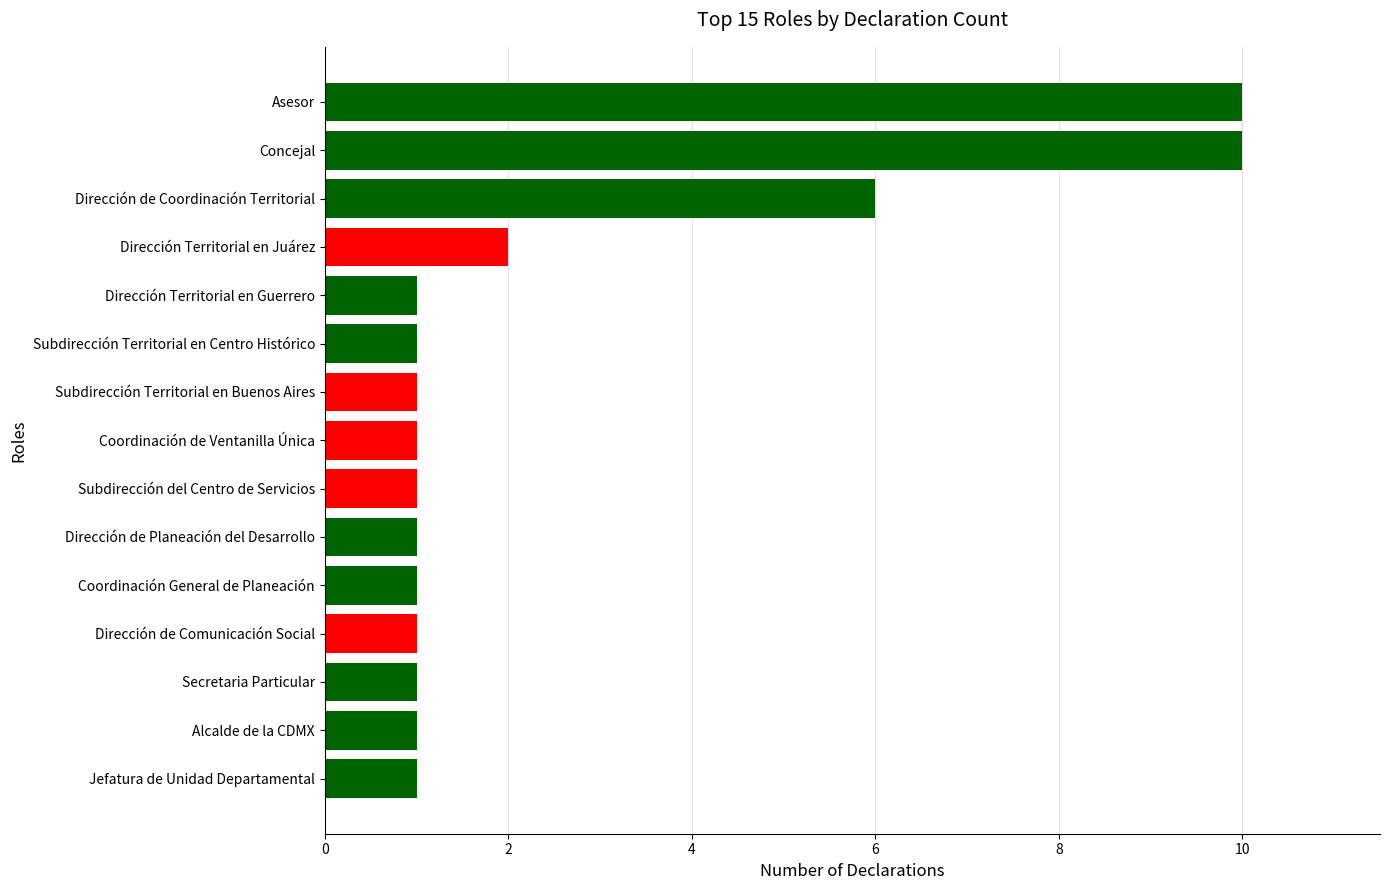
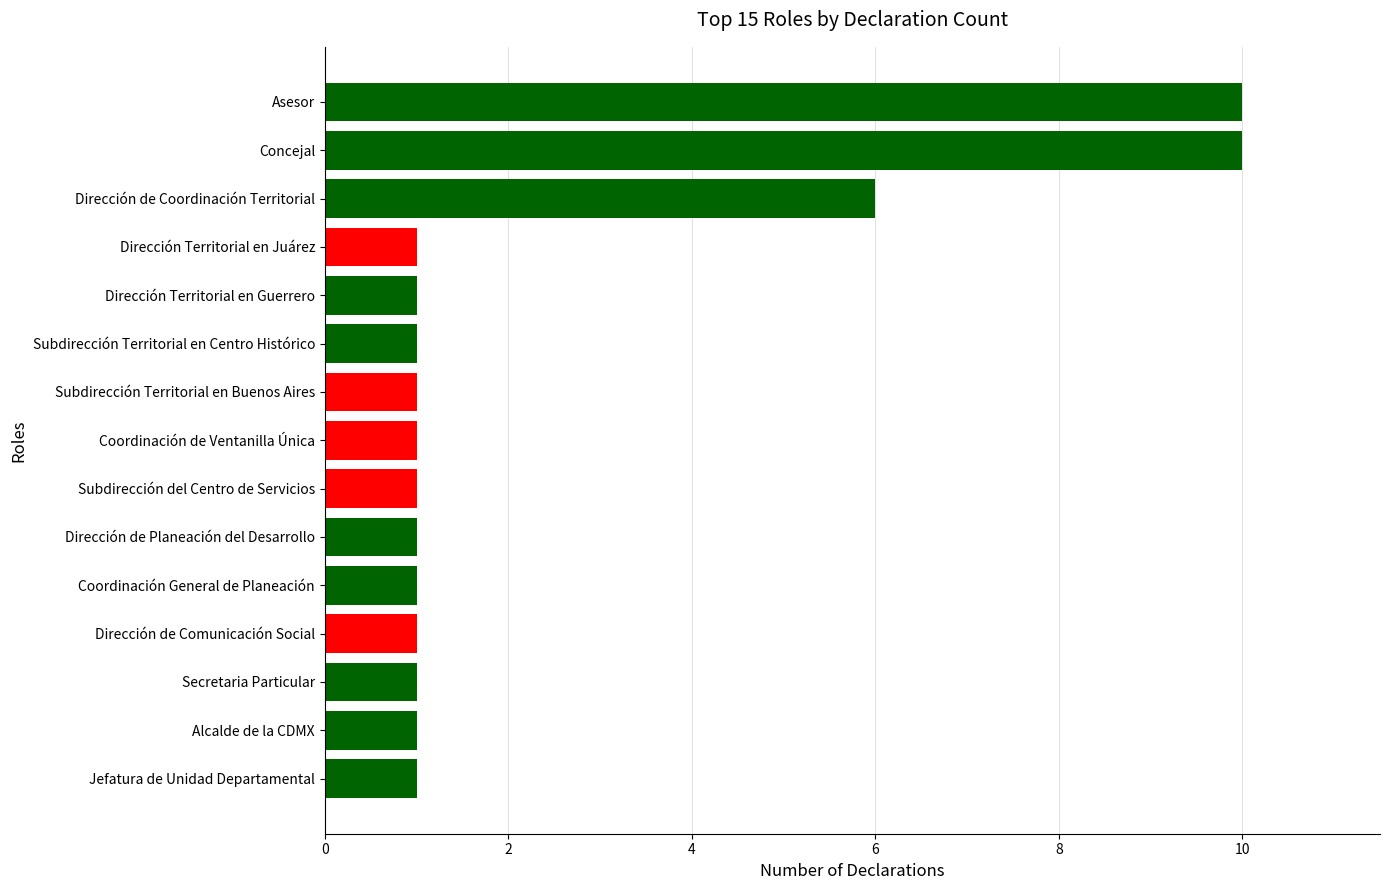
Dirección Territorial en Juárez: 2 -> 1
